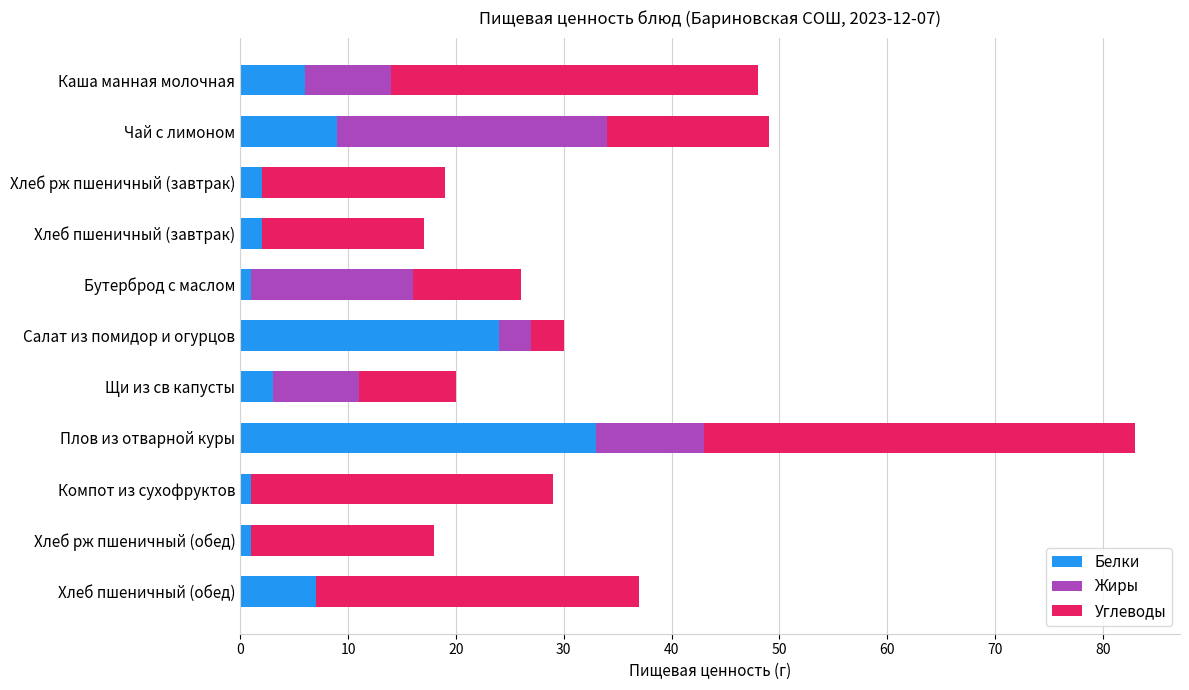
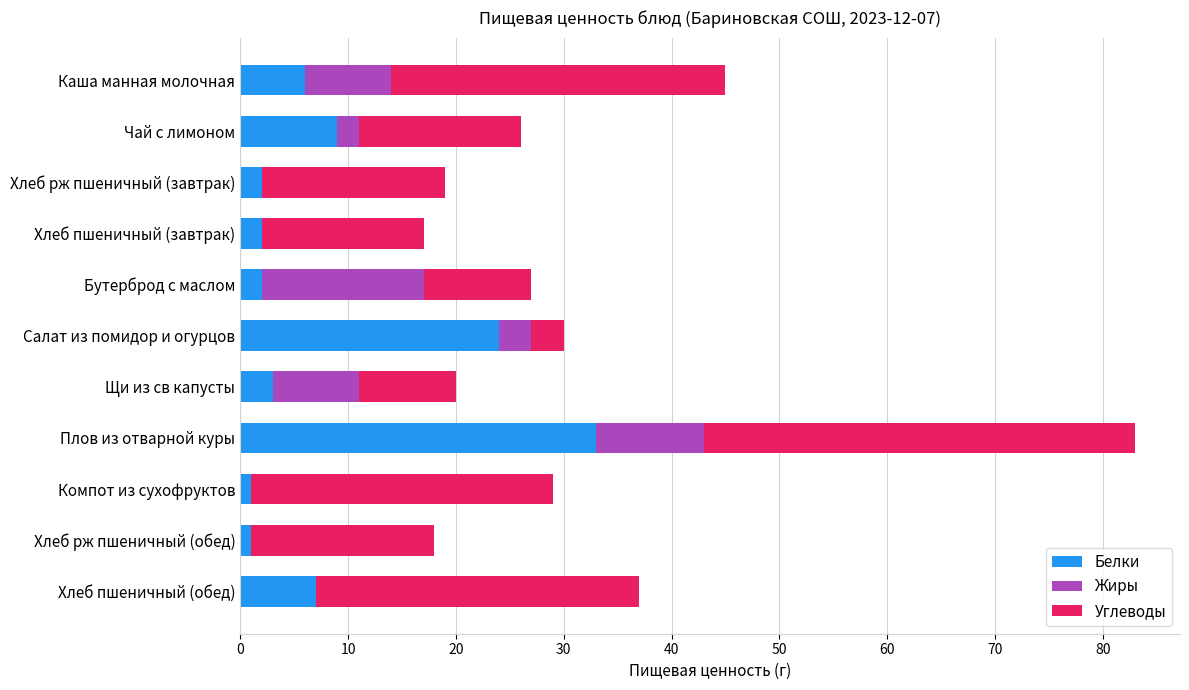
Углеводы, Каша манная молочная: 34 -> 31
Жиры, Чай с лимоном: 25 -> 2
Белки, Бутерброд с маслом: 1 -> 2
